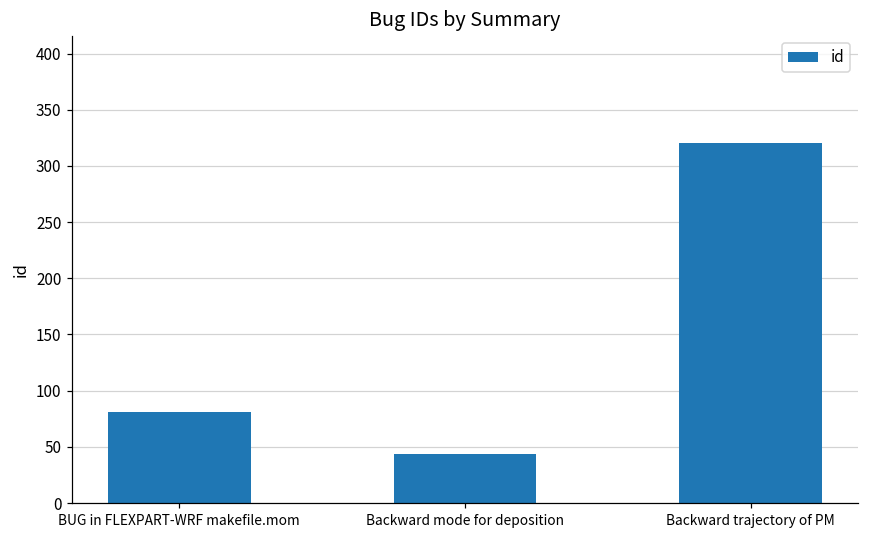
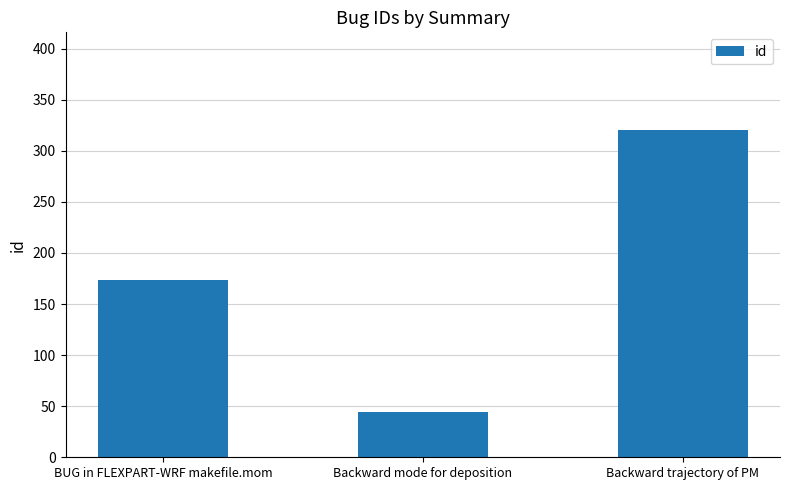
BUG in FLEXPART-WRF makefile.mom: 81 -> 174
